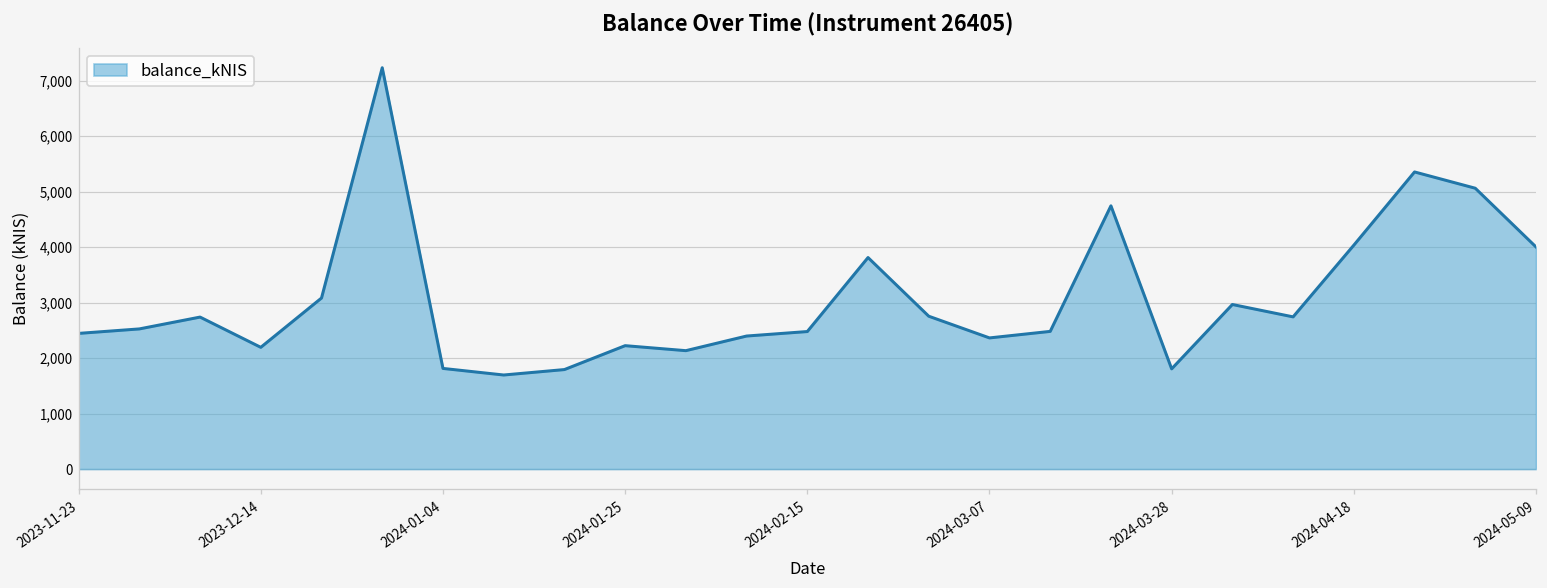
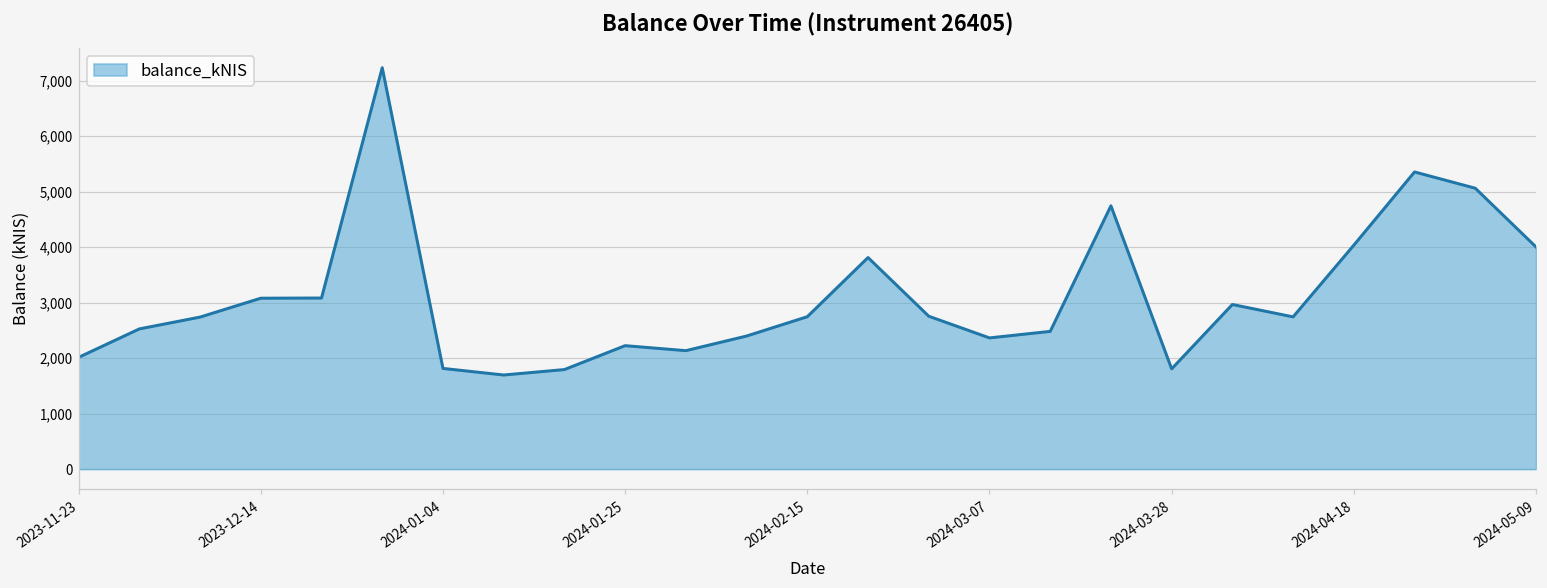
2023-11-23: 2,400 -> 2,000
2023-12-14: 2,200 -> 3,100
2024-02-15: 2,500 -> 2,700
